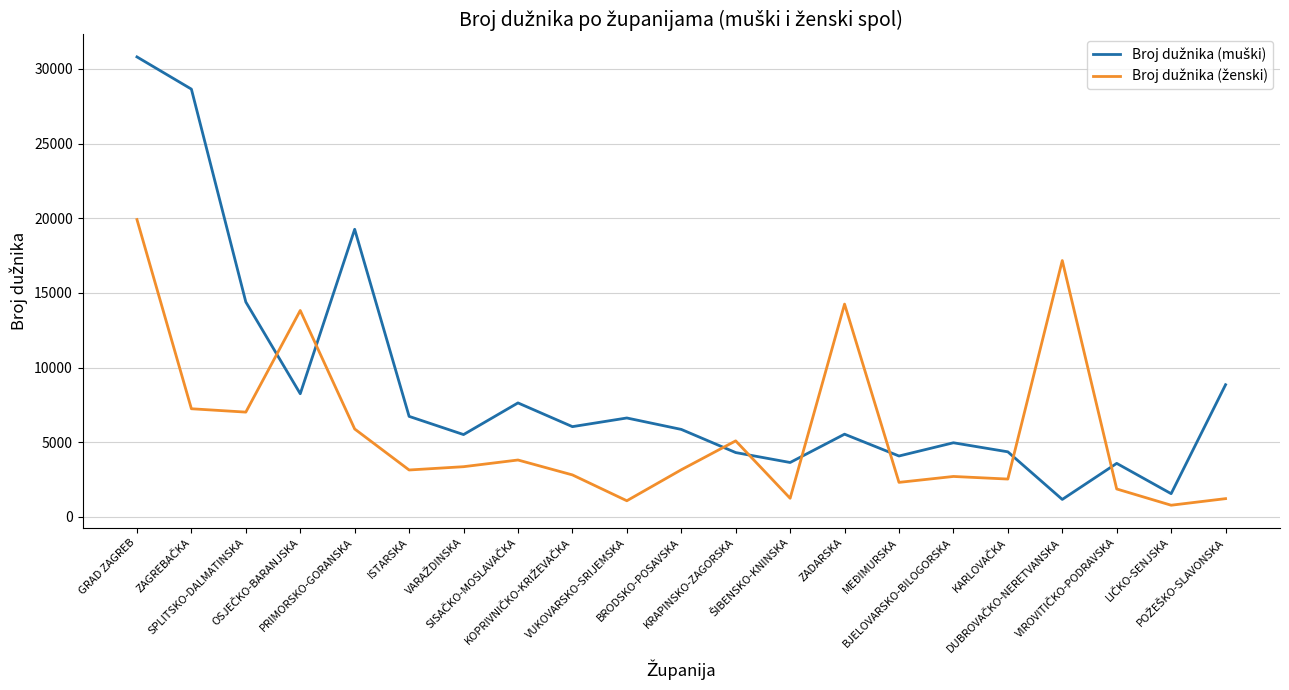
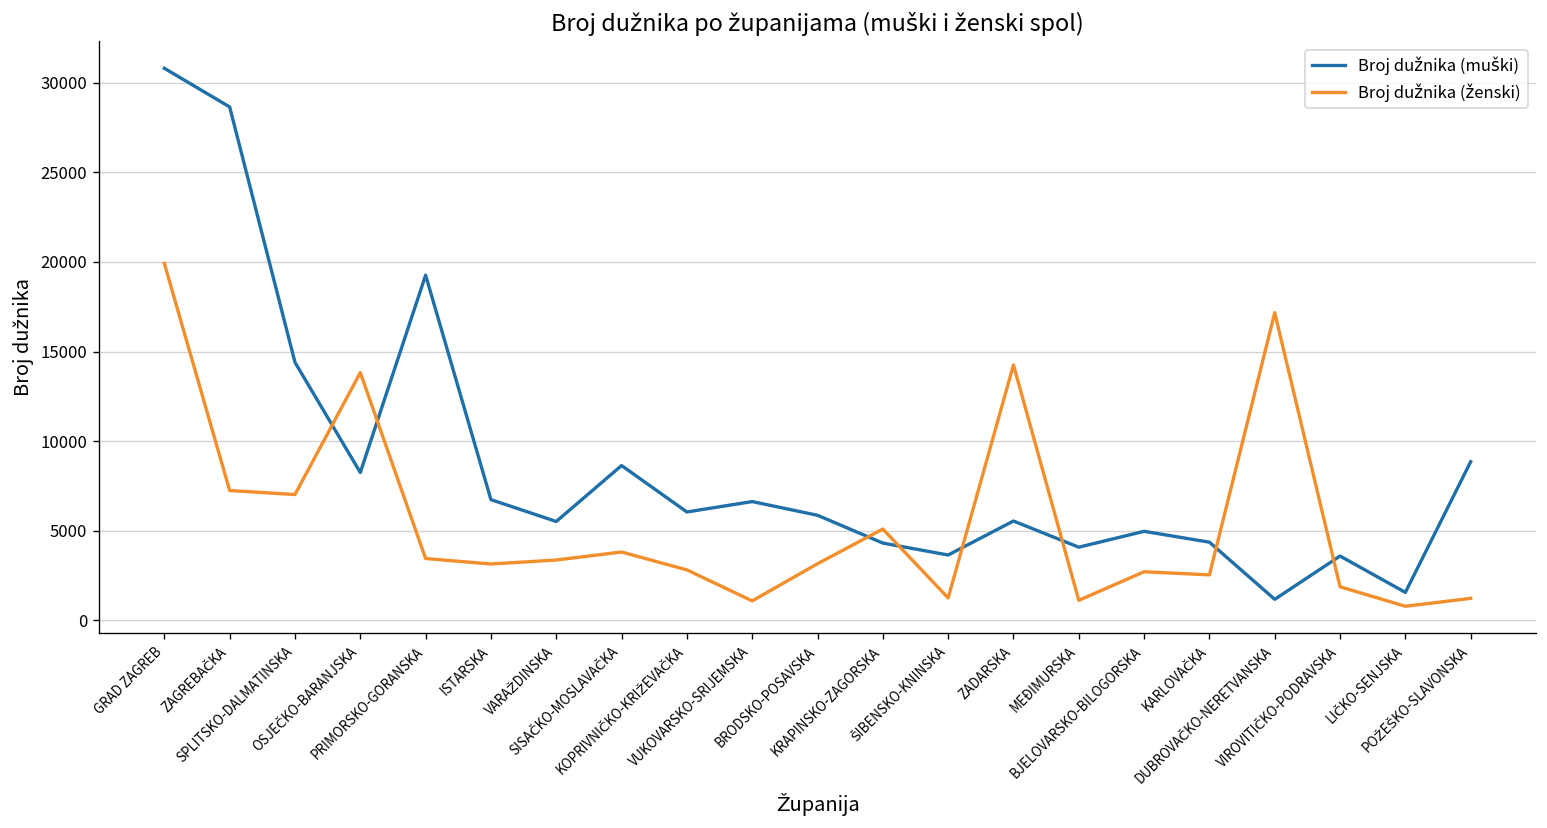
Broj dužnika (ženski), PRIMORSKO-GORANSKA: 5900 -> 3500
Broj dužnika (muški), SISAČKO-MOSLAVAČKA: 7600 -> 8600
Broj dužnika (ženski), MEĐIMURSKA: 2300 -> 1100
